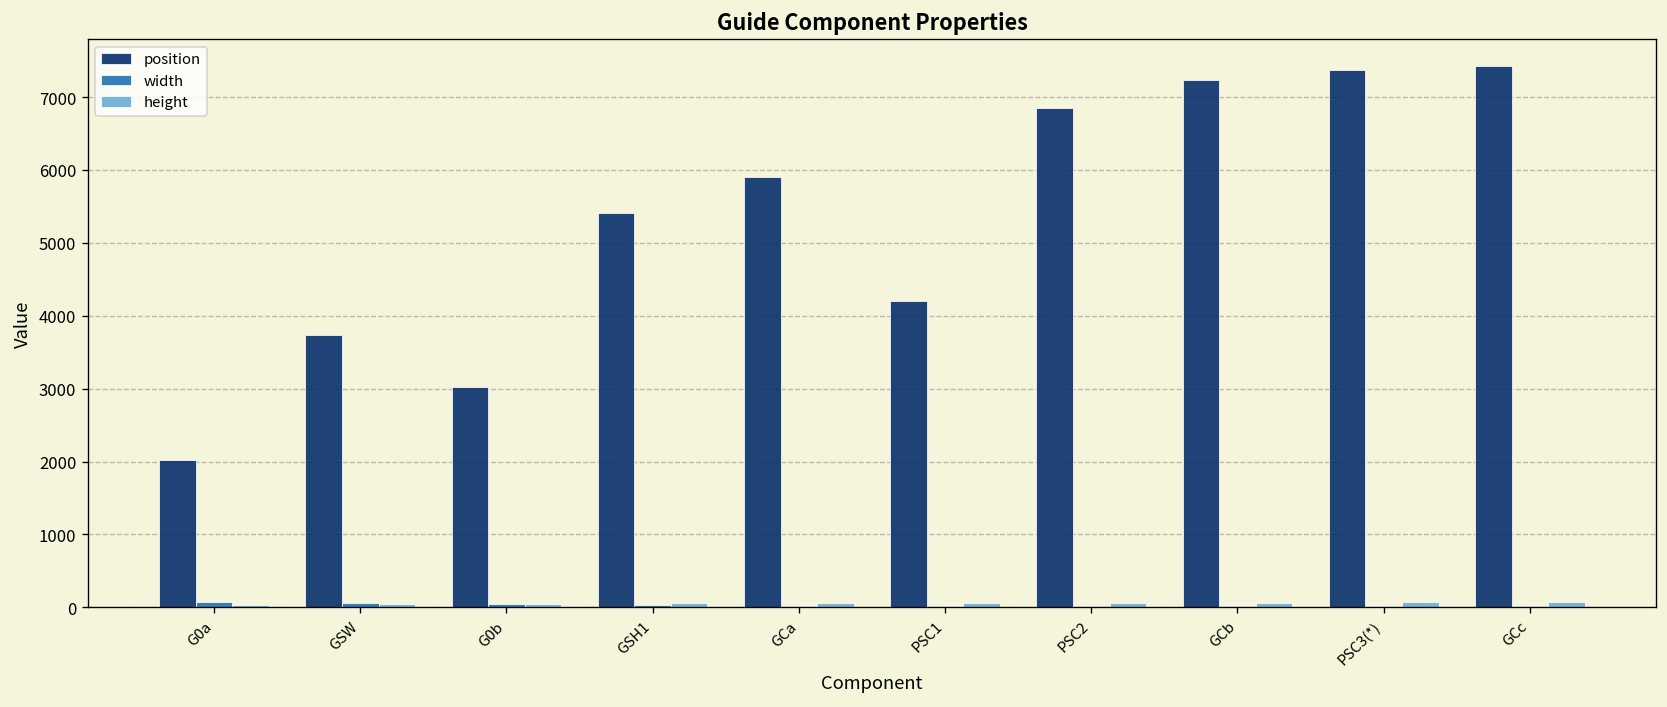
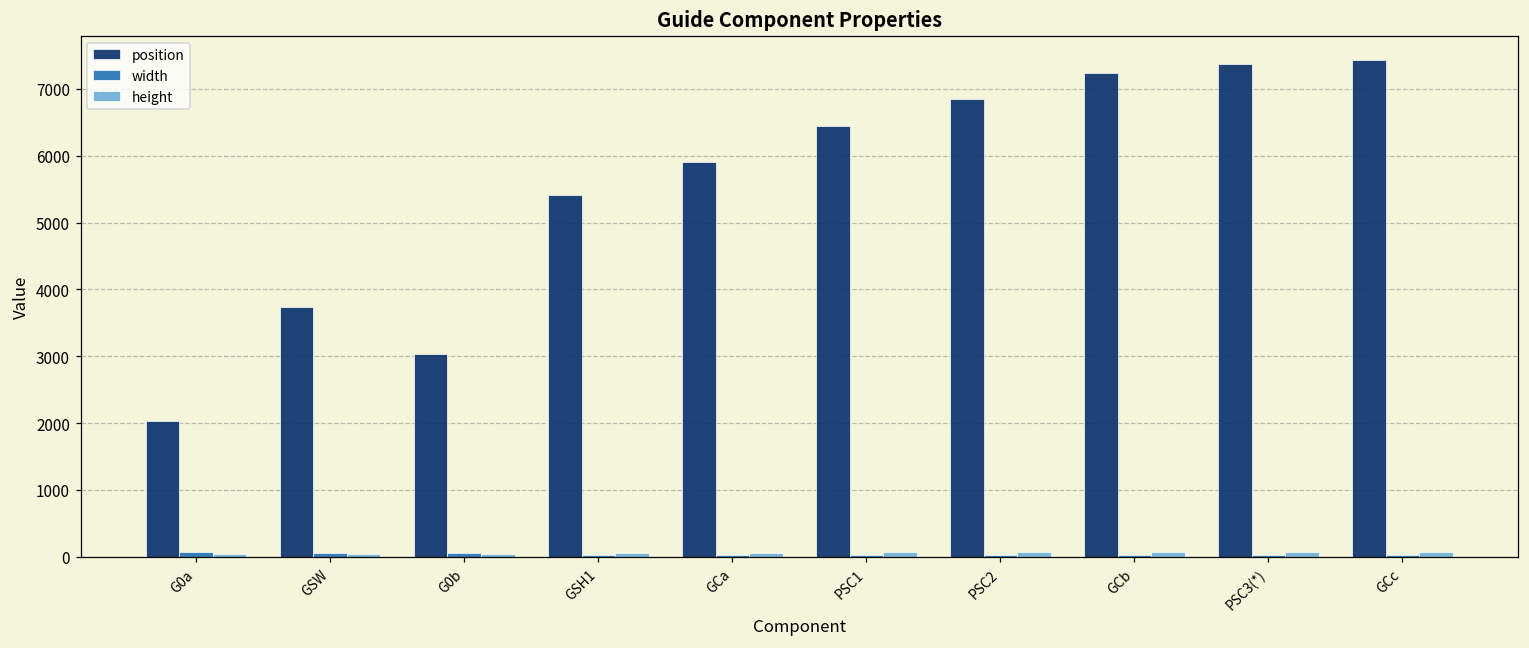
position, PSC1: 4200 -> 6500
